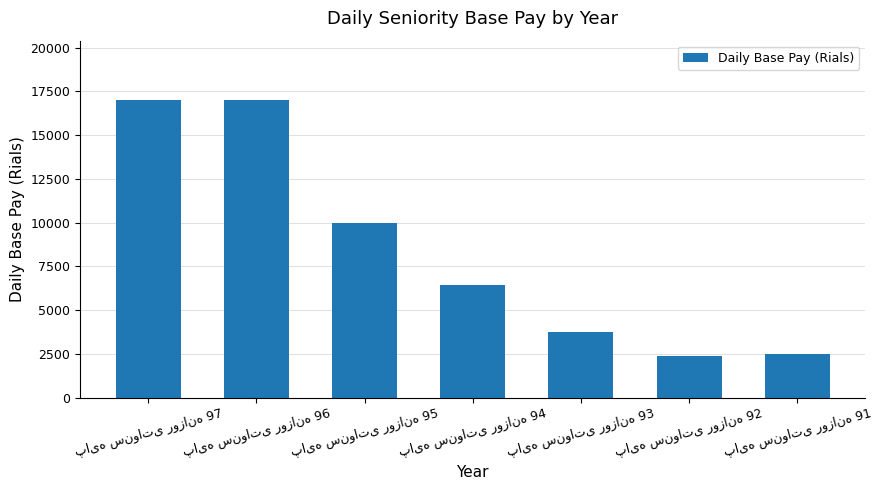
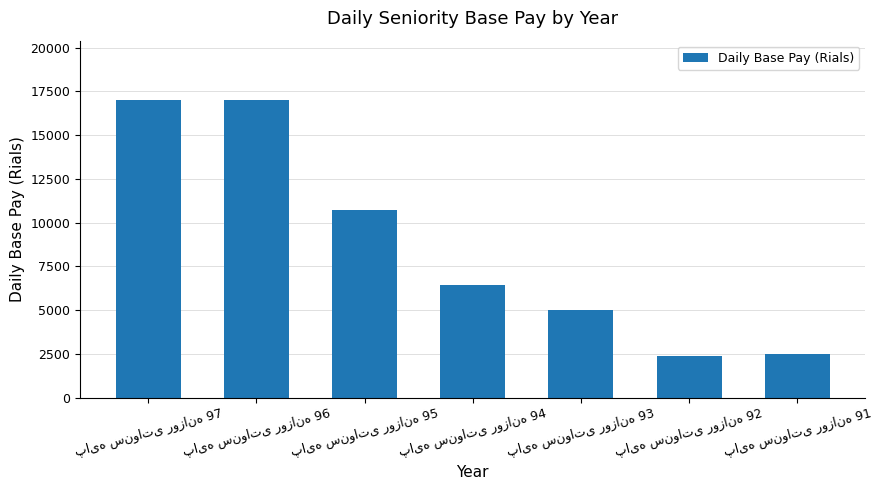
پایه سنواتی روزانه 95: 10000 -> 10700
پایه سنواتی روزانه 93: 3700 -> 5000
